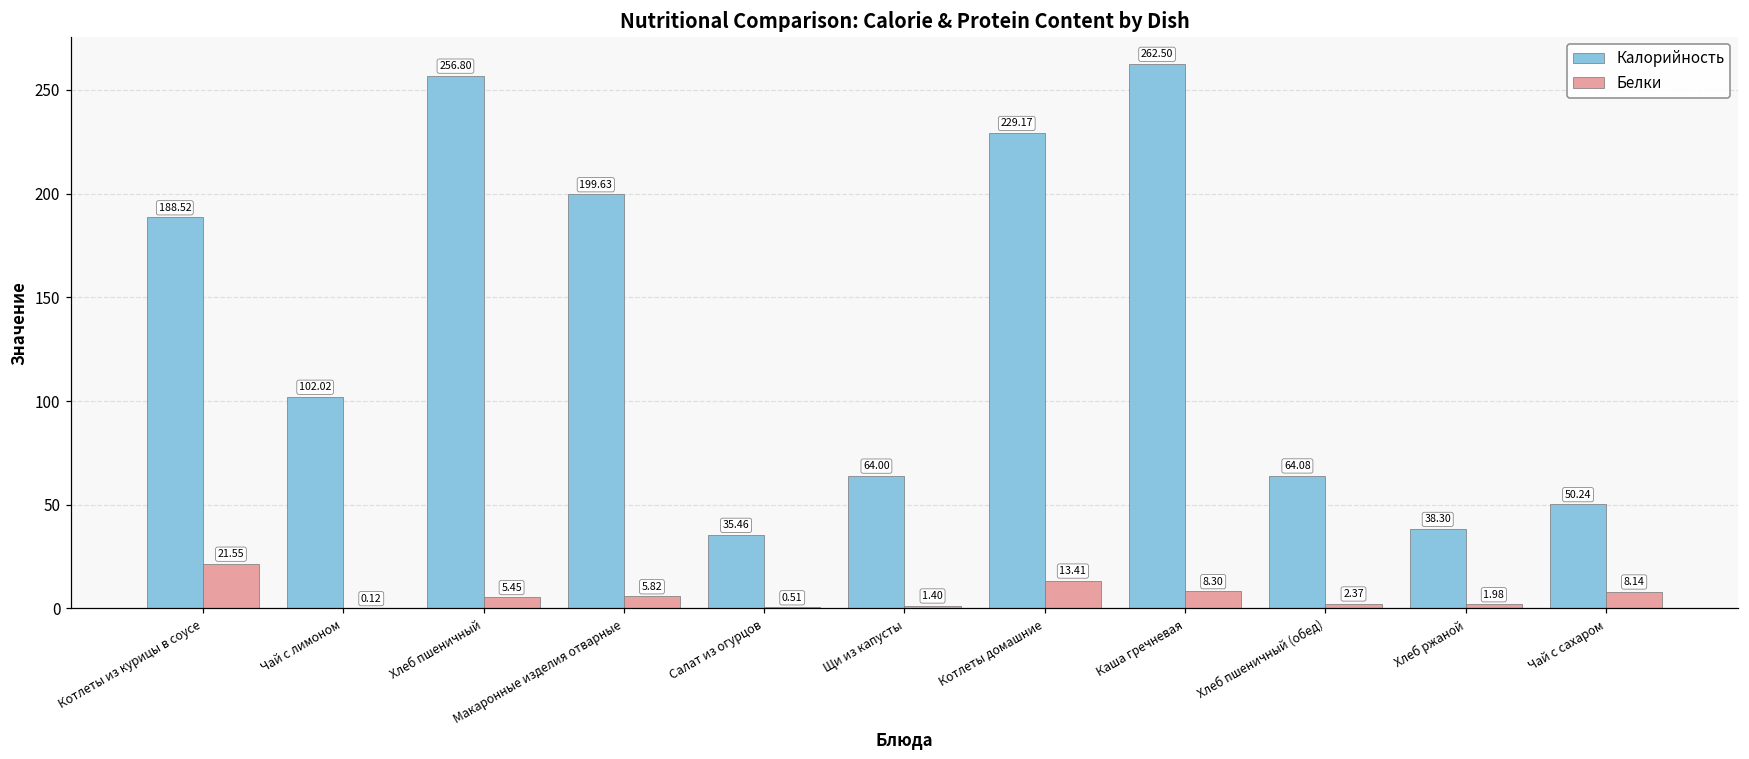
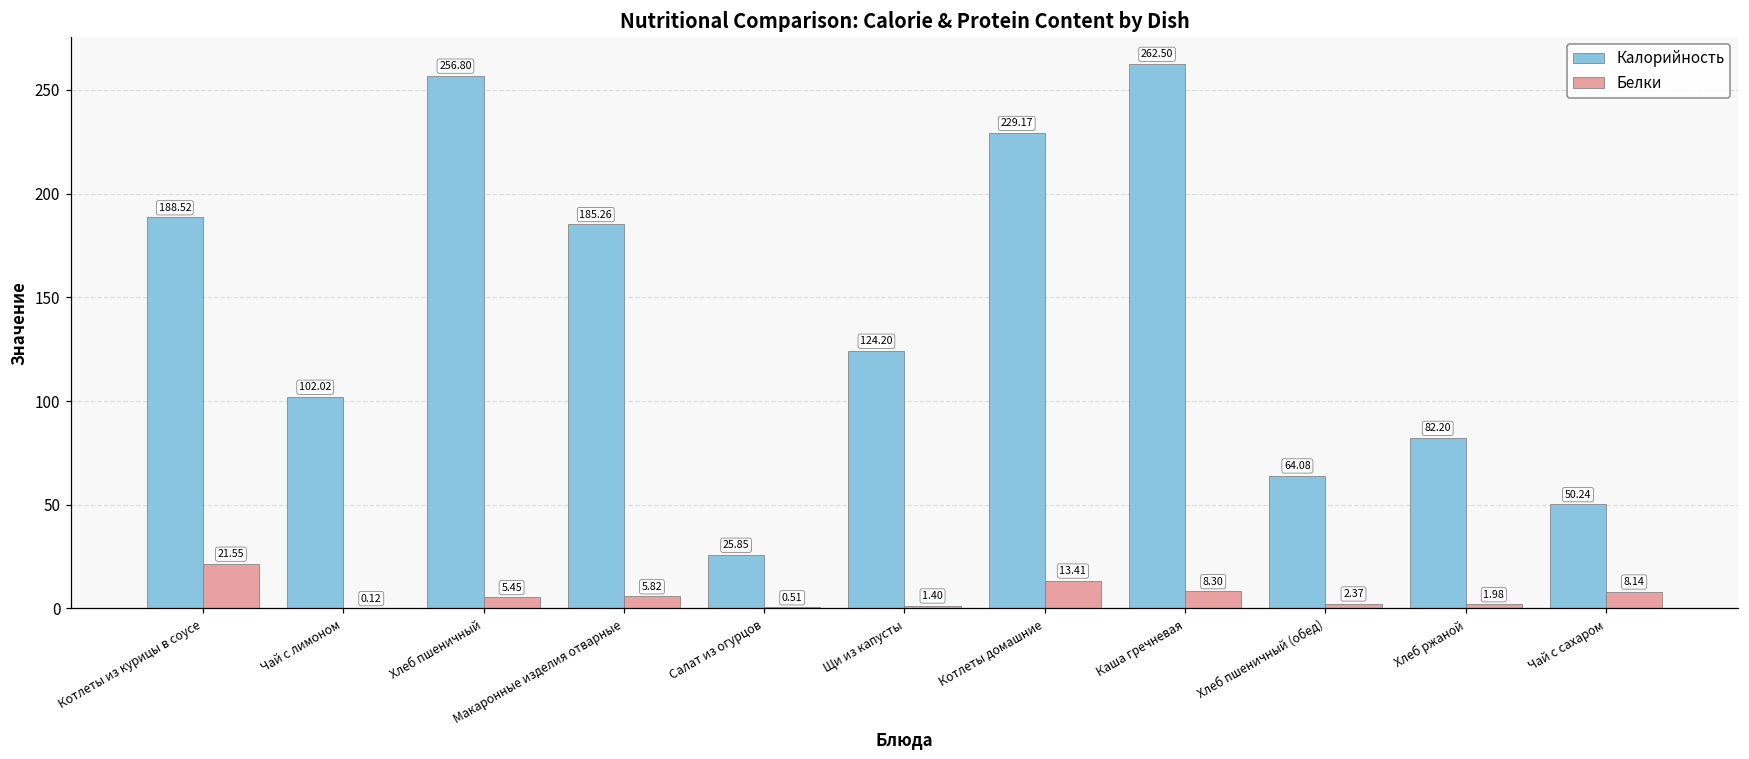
Калорийность, Макаронные изделия отварные: 199.63 -> 185.26
Калорийность, Салат из огурцов: 35.46 -> 25.85
Калорийность, Щи из капусты: 64.00 -> 124.20
Калорийность, Хлеб ржаной: 38.30 -> 82.20
